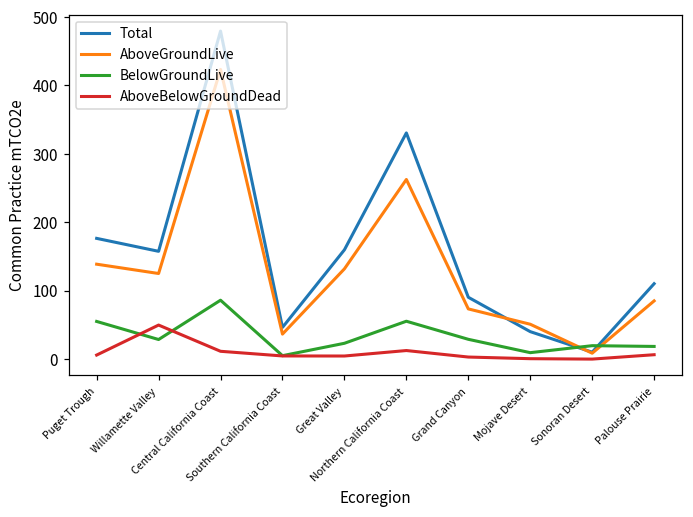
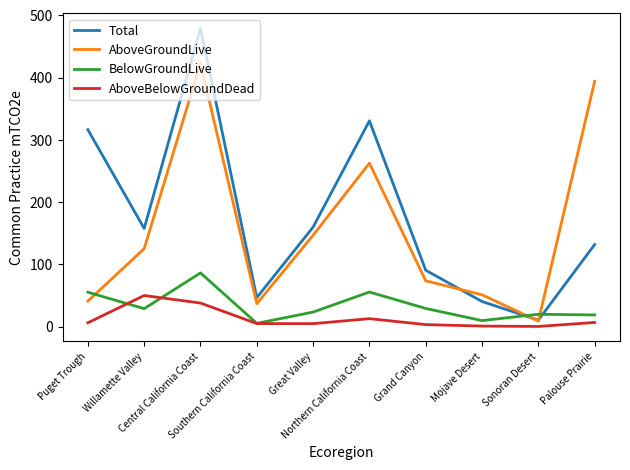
Total, Puget Trough: 180 -> 320
AboveGroundLive, Puget Trough: 140 -> 40
AboveBelowGroundDead, Central California Coast: 10 -> 40
AboveGroundLive, Great Valley: 130 -> 150
Total, Palouse Prairie: 110 -> 130
AboveGroundLive, Palouse Prairie: 90 -> 390
